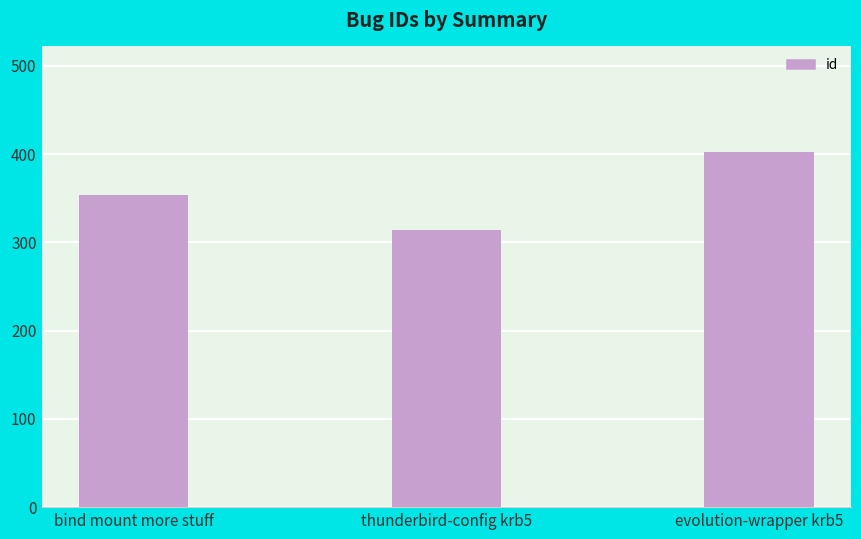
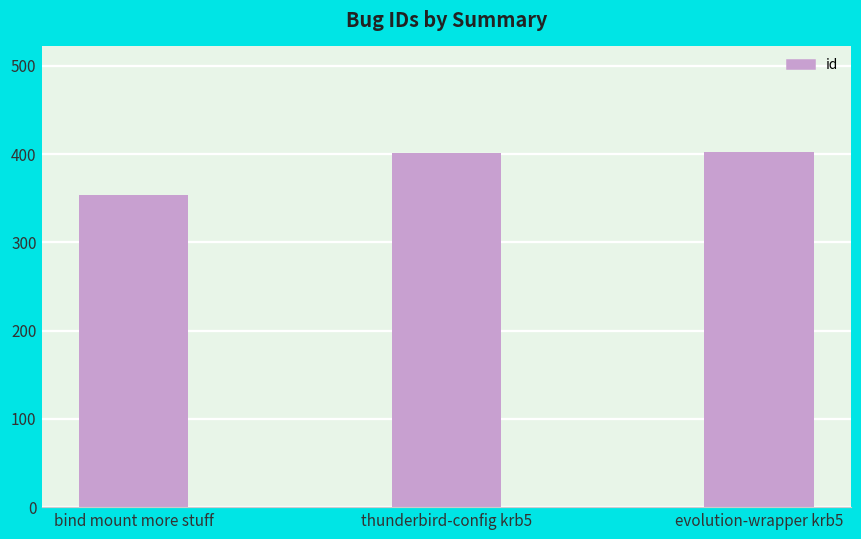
thunderbird-config krb5: 310 -> 400
